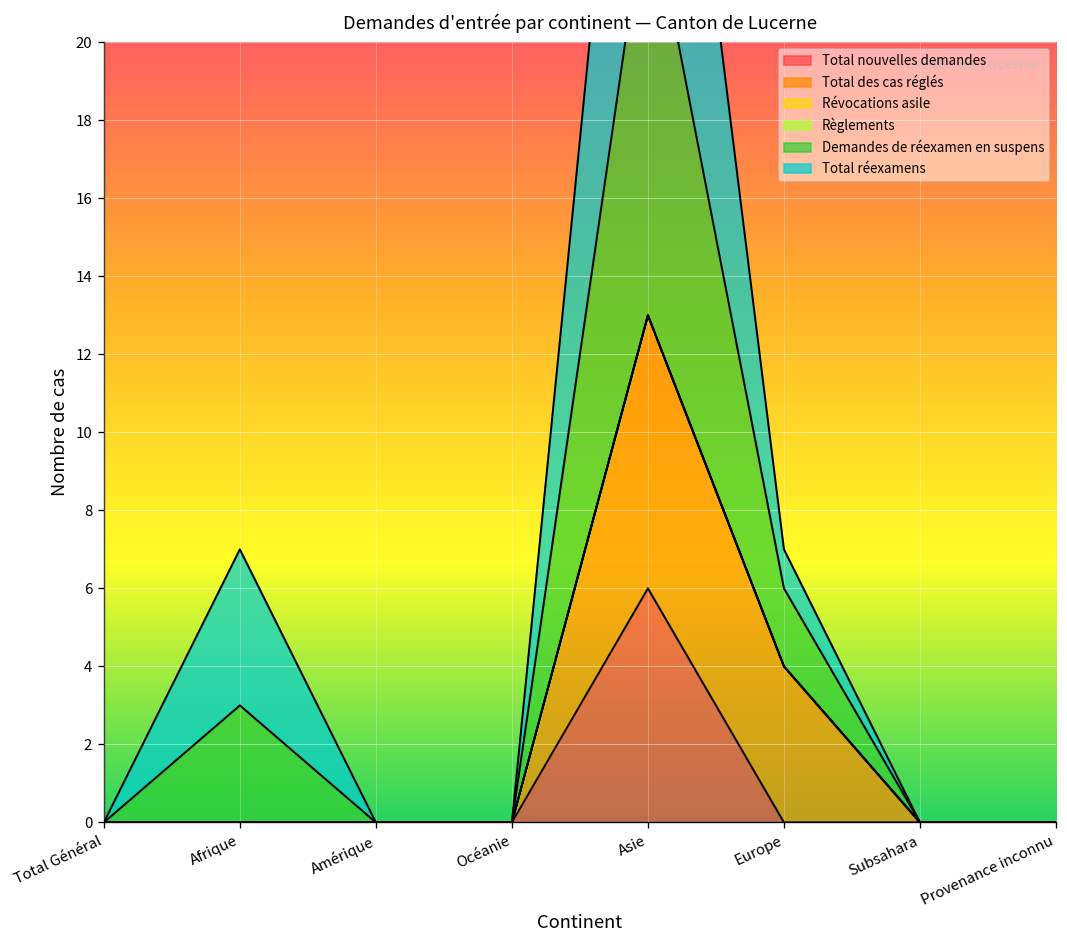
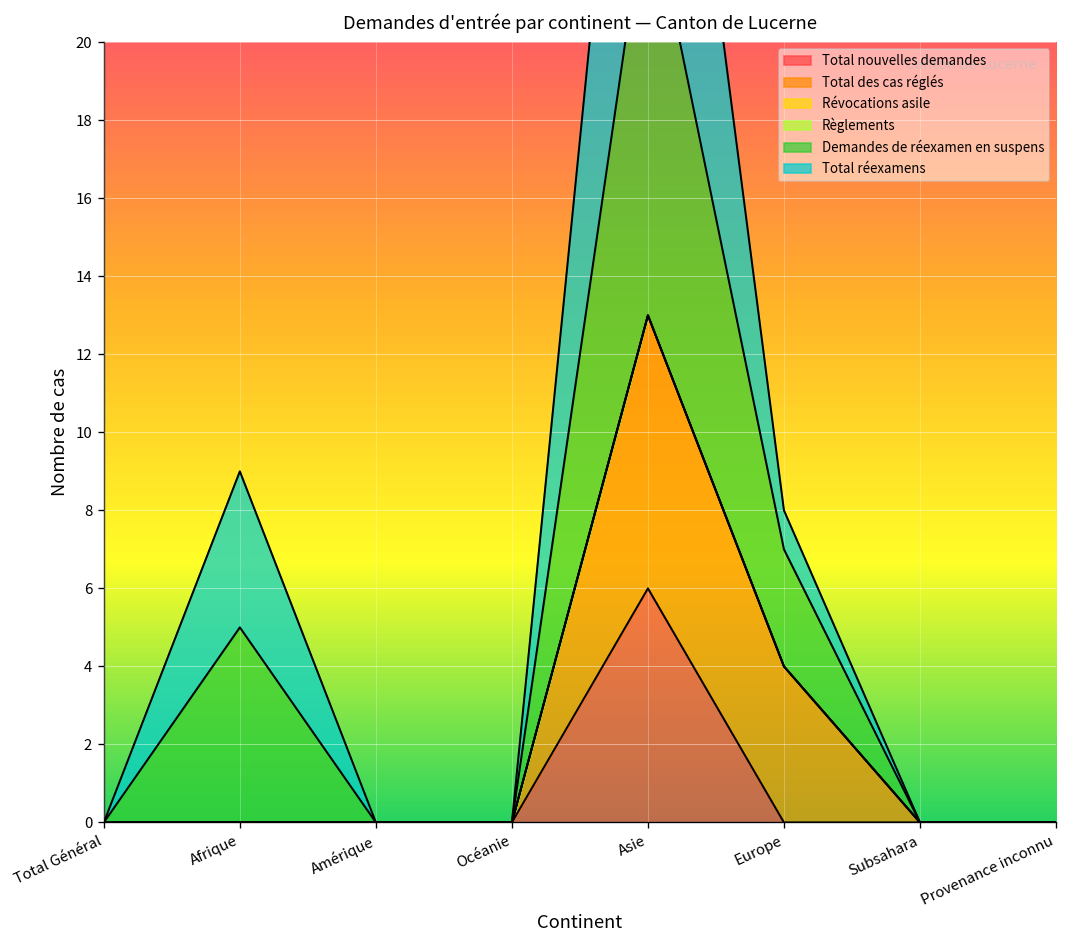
Demandes de réexamen en suspens, Afrique: 3 -> 5
Demandes de réexamen en suspens, Europe: 2 -> 3
